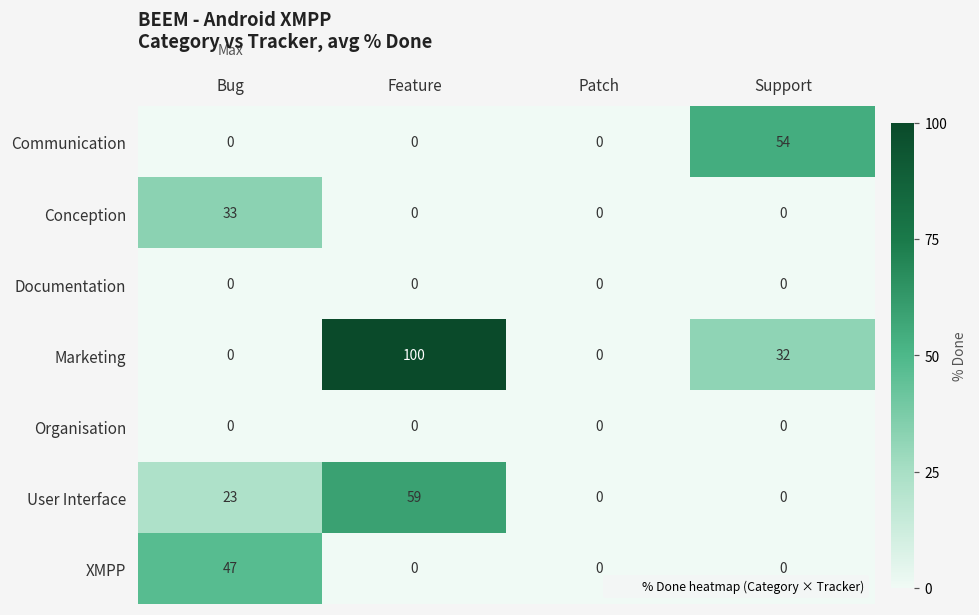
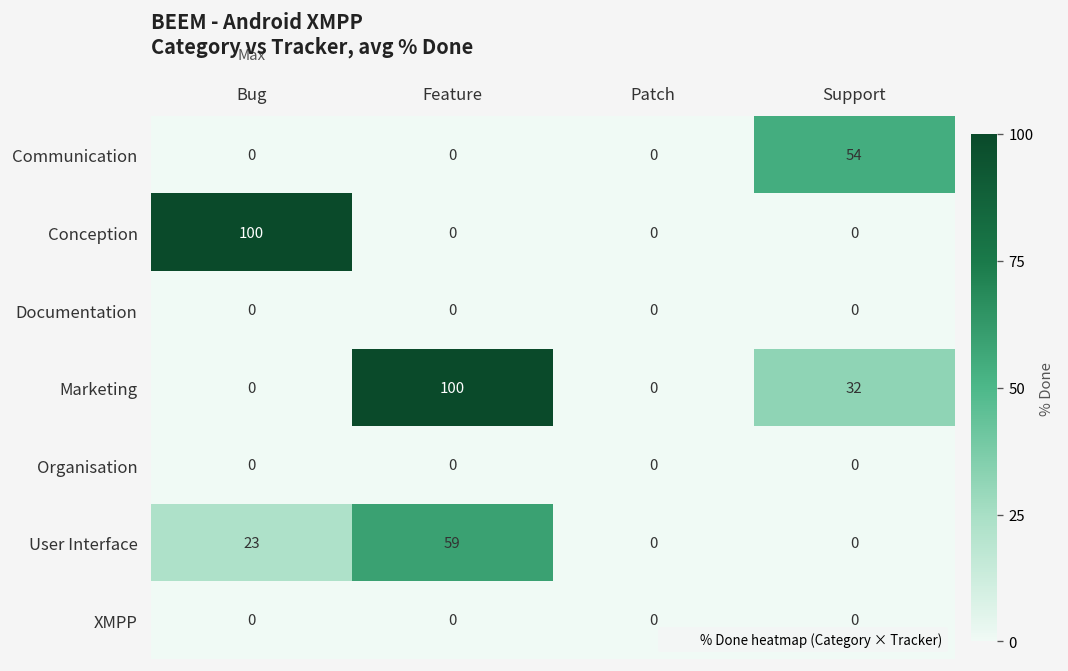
Conception, Bug: 33 -> 100
XMPP, Bug: 47 -> 0
